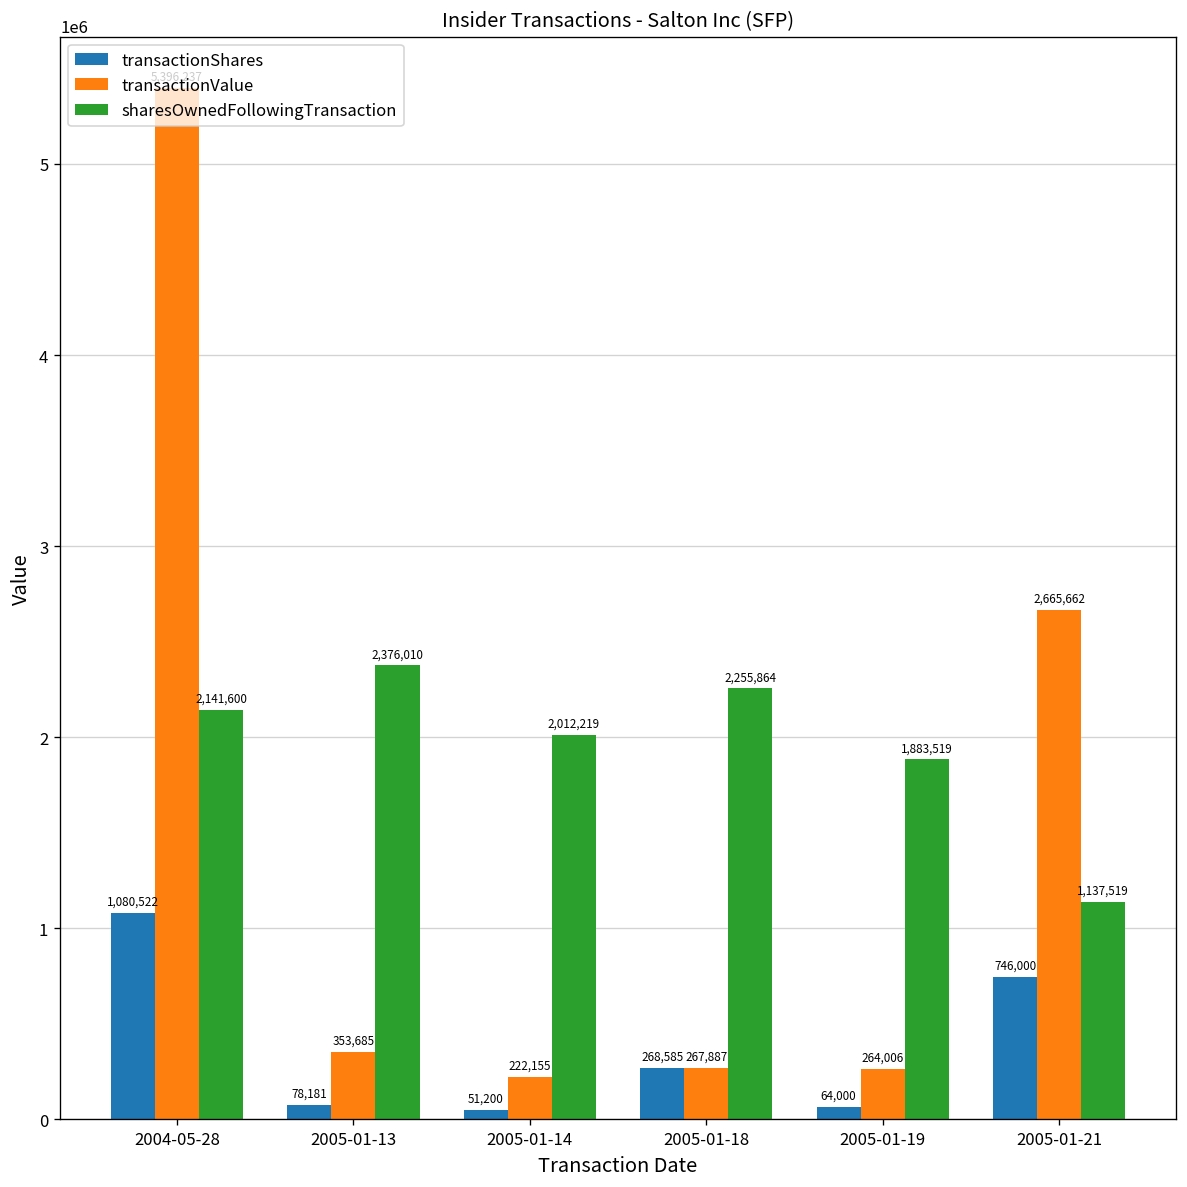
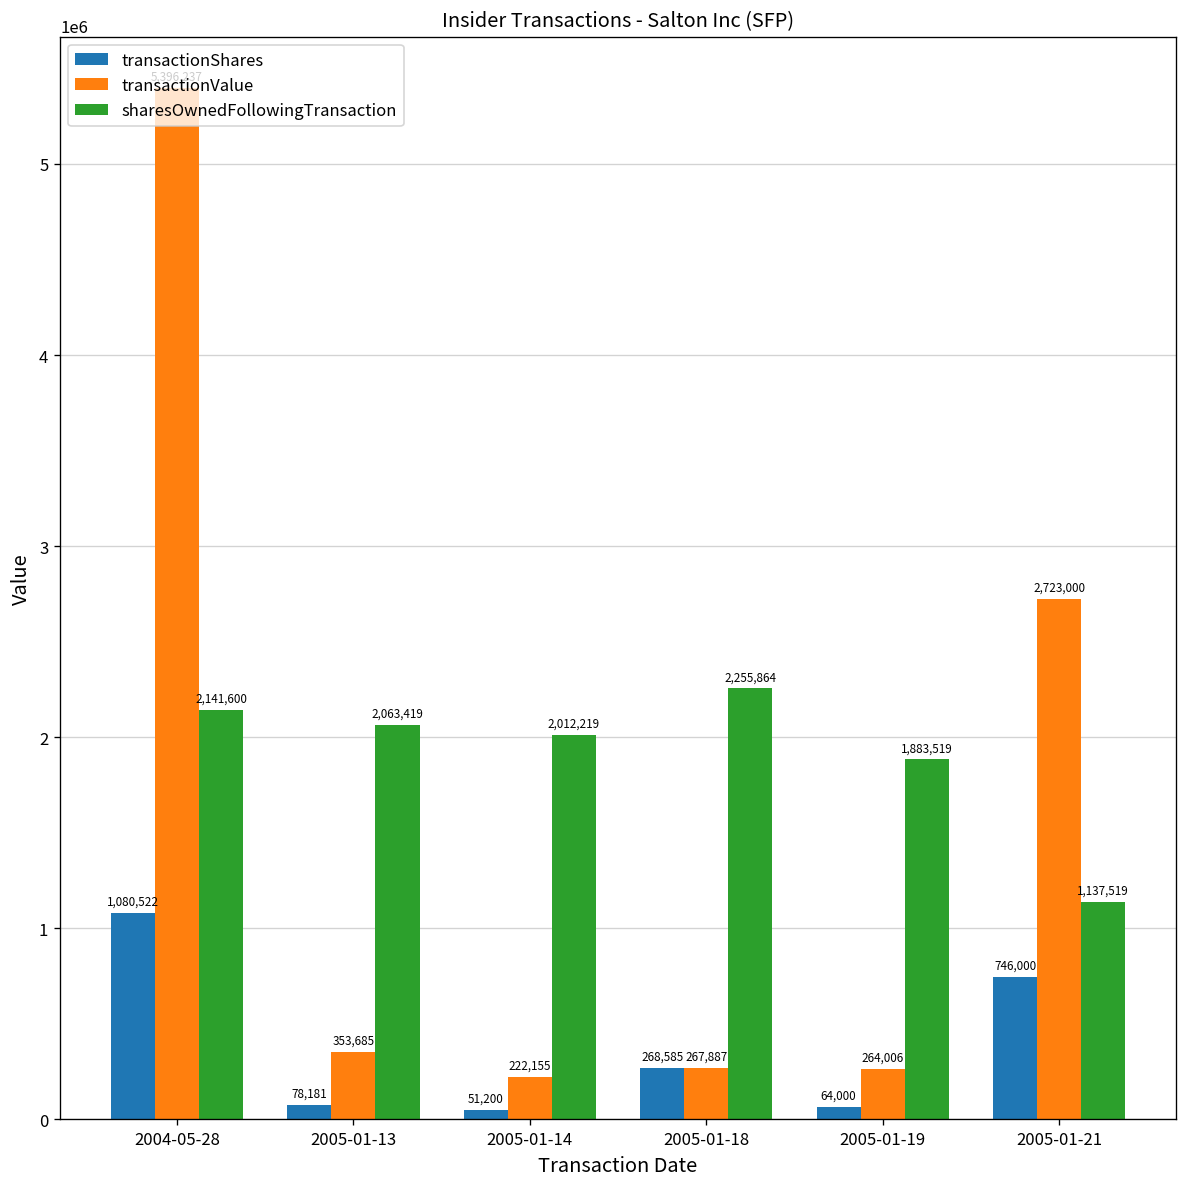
sharesOwnedFollowingTransaction, 2005-01-13: 2,376,010 -> 2,063,419
transactionValue, 2005-01-21: 2,665,662 -> 2,723,000
